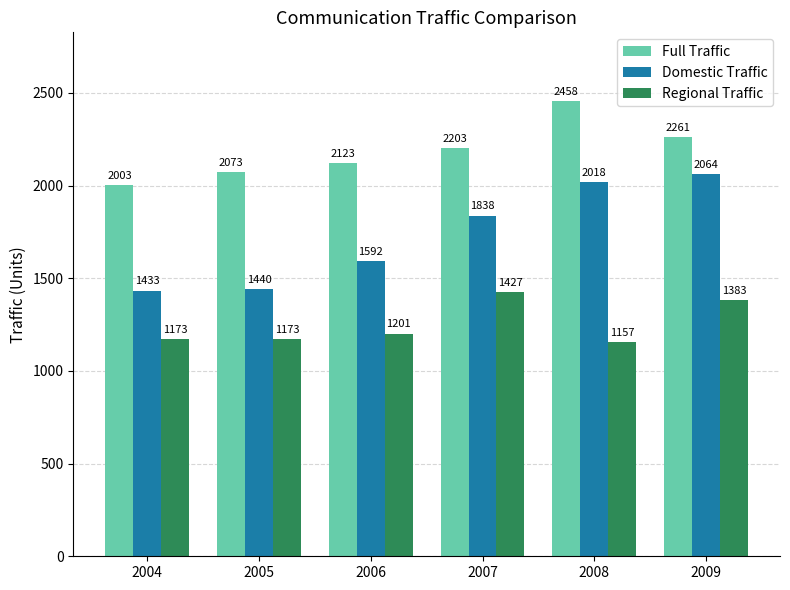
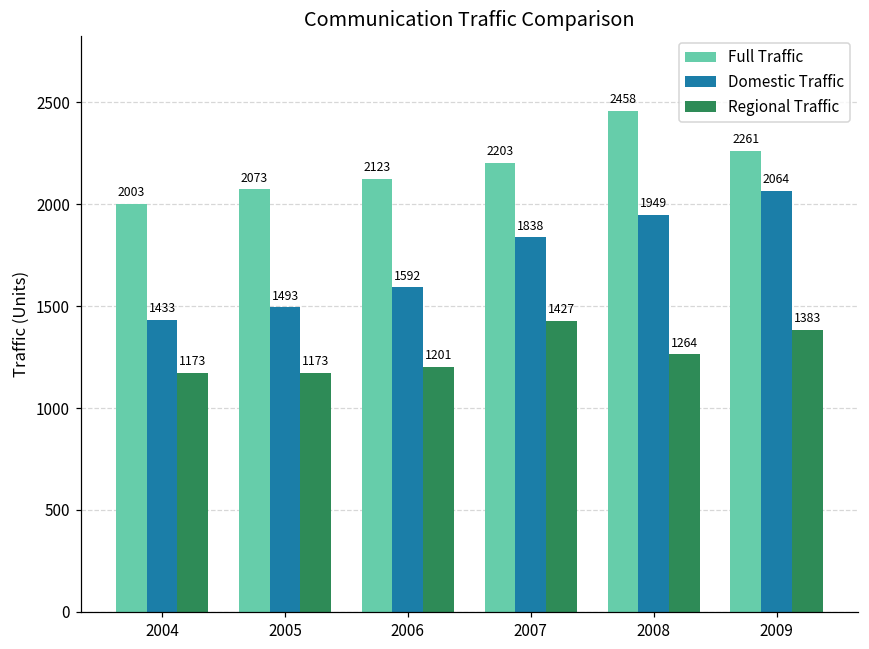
Domestic Traffic, 2005: 1440 -> 1493
Domestic Traffic, 2008: 2018 -> 1949
Regional Traffic, 2008: 1157 -> 1264
